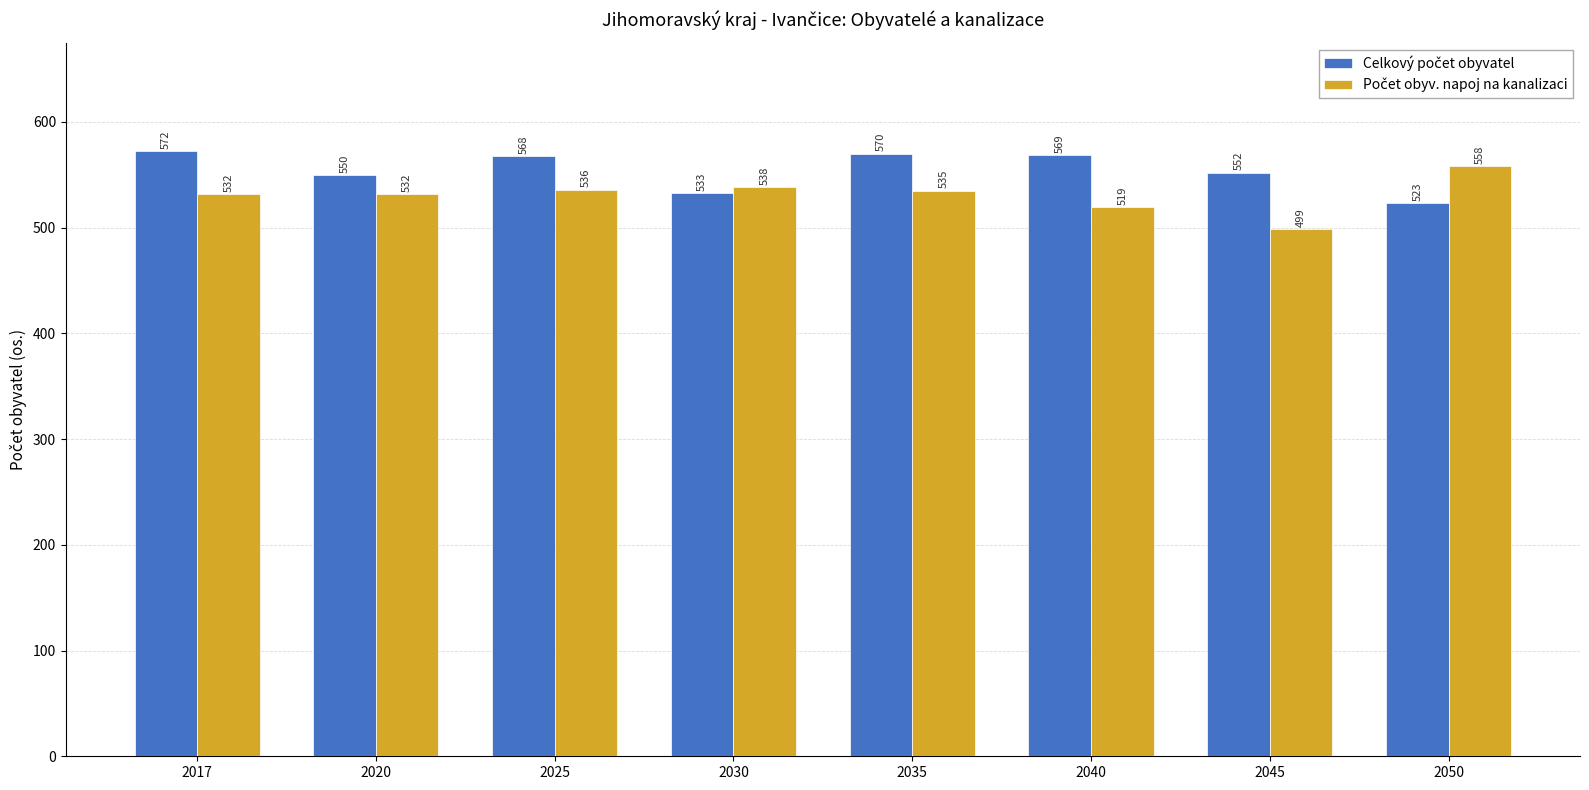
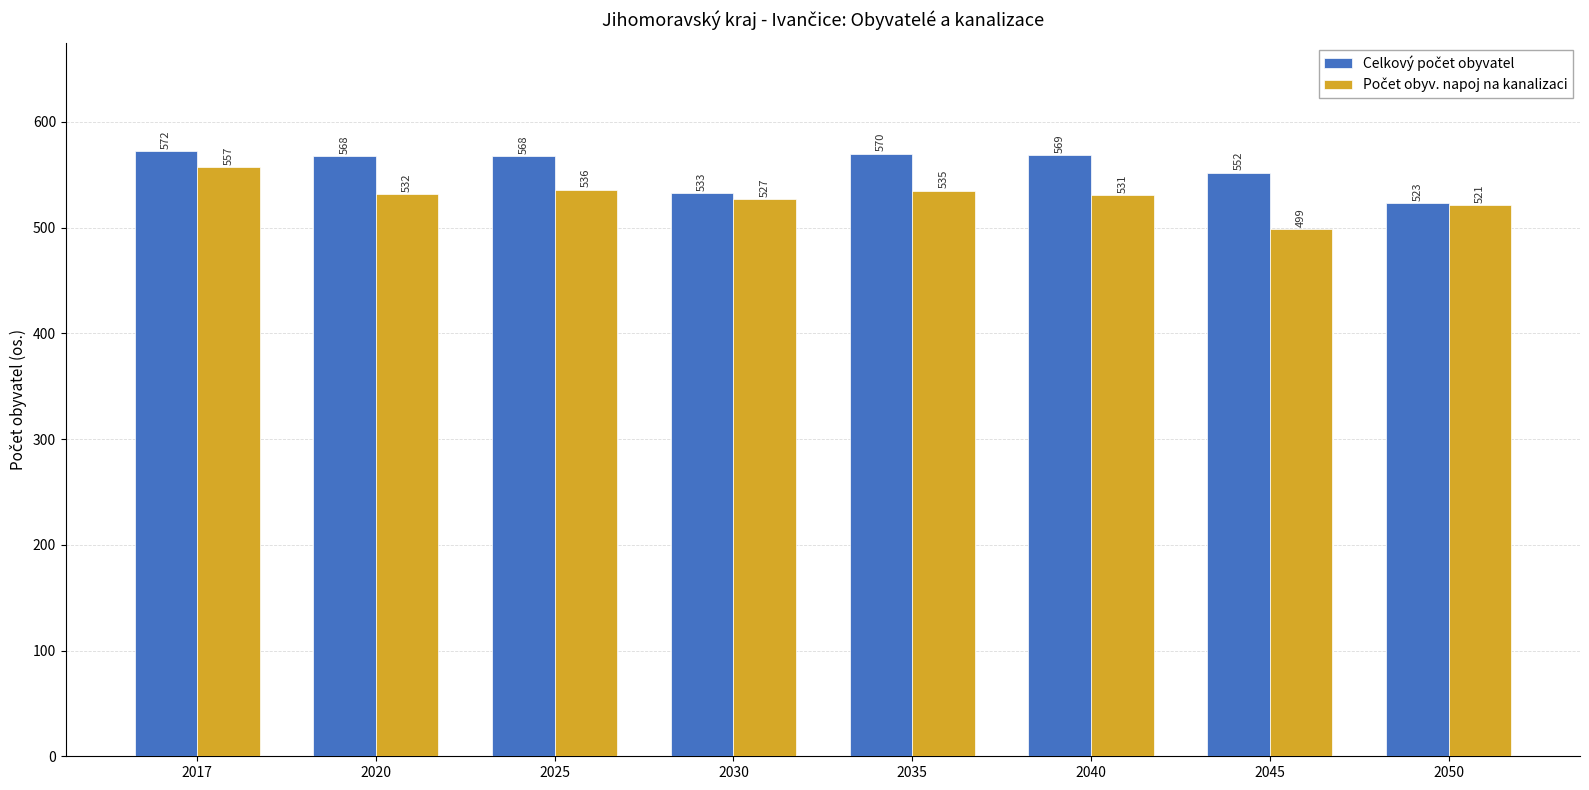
Počet obyv. napoj na kanalizaci, 2017: 532 -> 557
Celkový počet obyvatel, 2020: 550 -> 568
Počet obyv. napoj na kanalizaci, 2030: 538 -> 527
Počet obyv. napoj na kanalizaci, 2040: 519 -> 531
Počet obyv. napoj na kanalizaci, 2050: 558 -> 521
